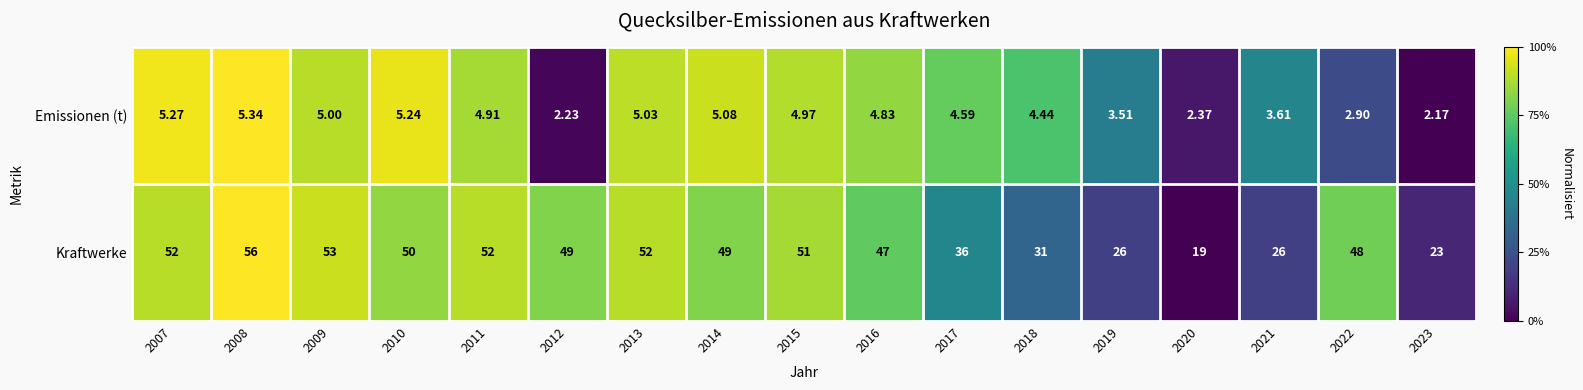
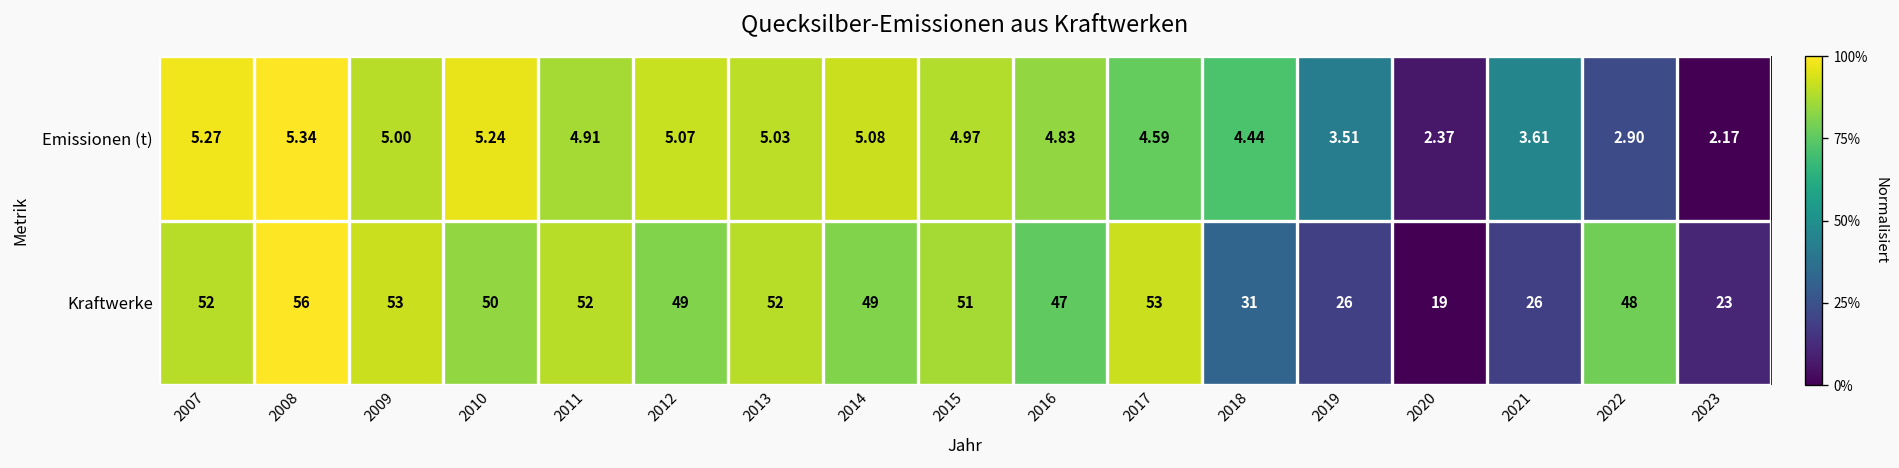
Emissionen (t), 2012: 2.23 -> 5.07
Kraftwerke, 2017: 36 -> 53
